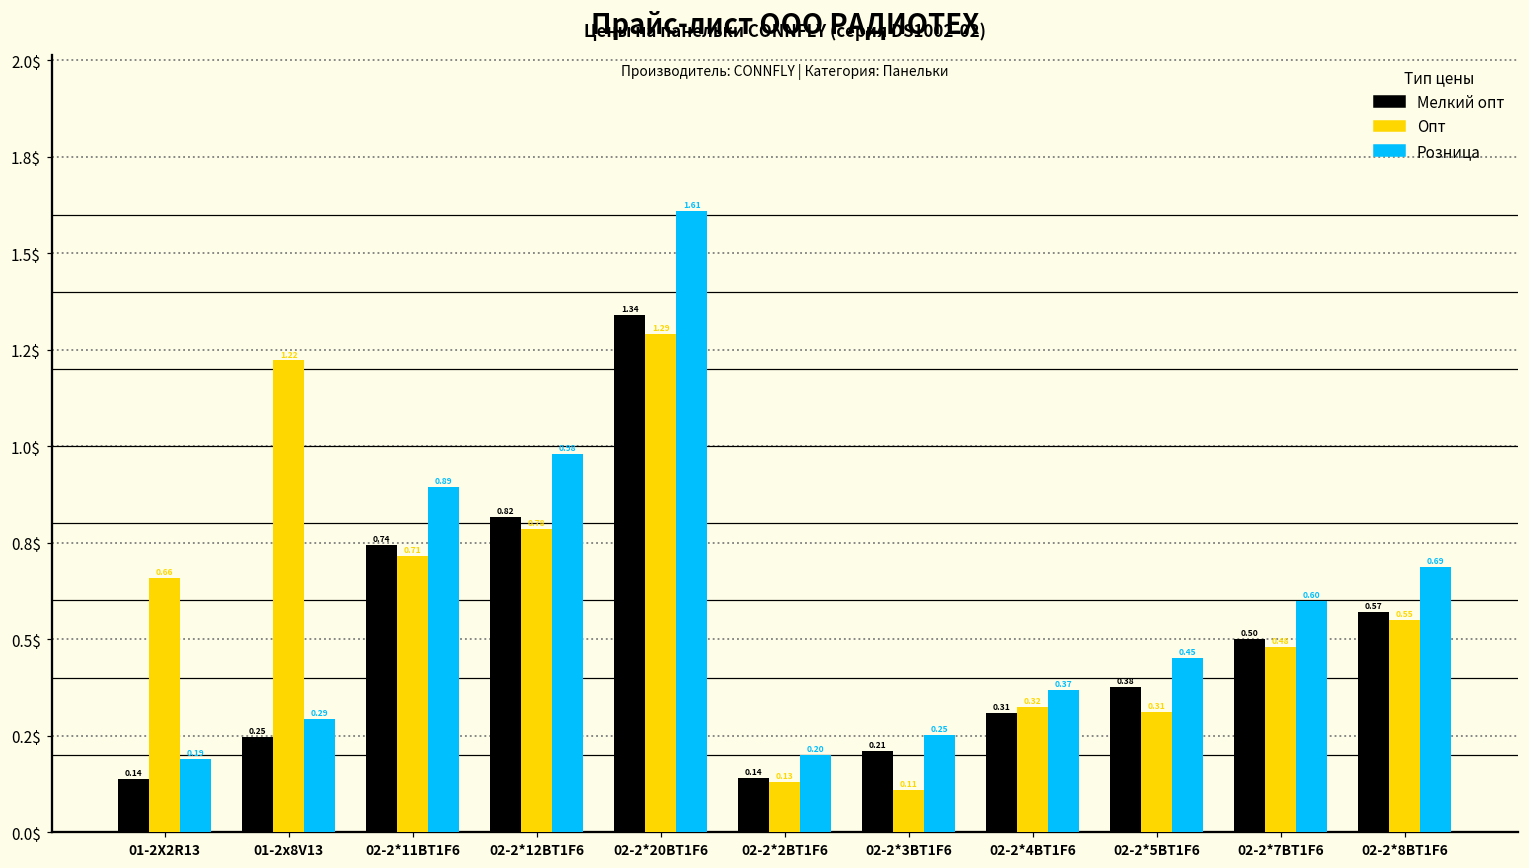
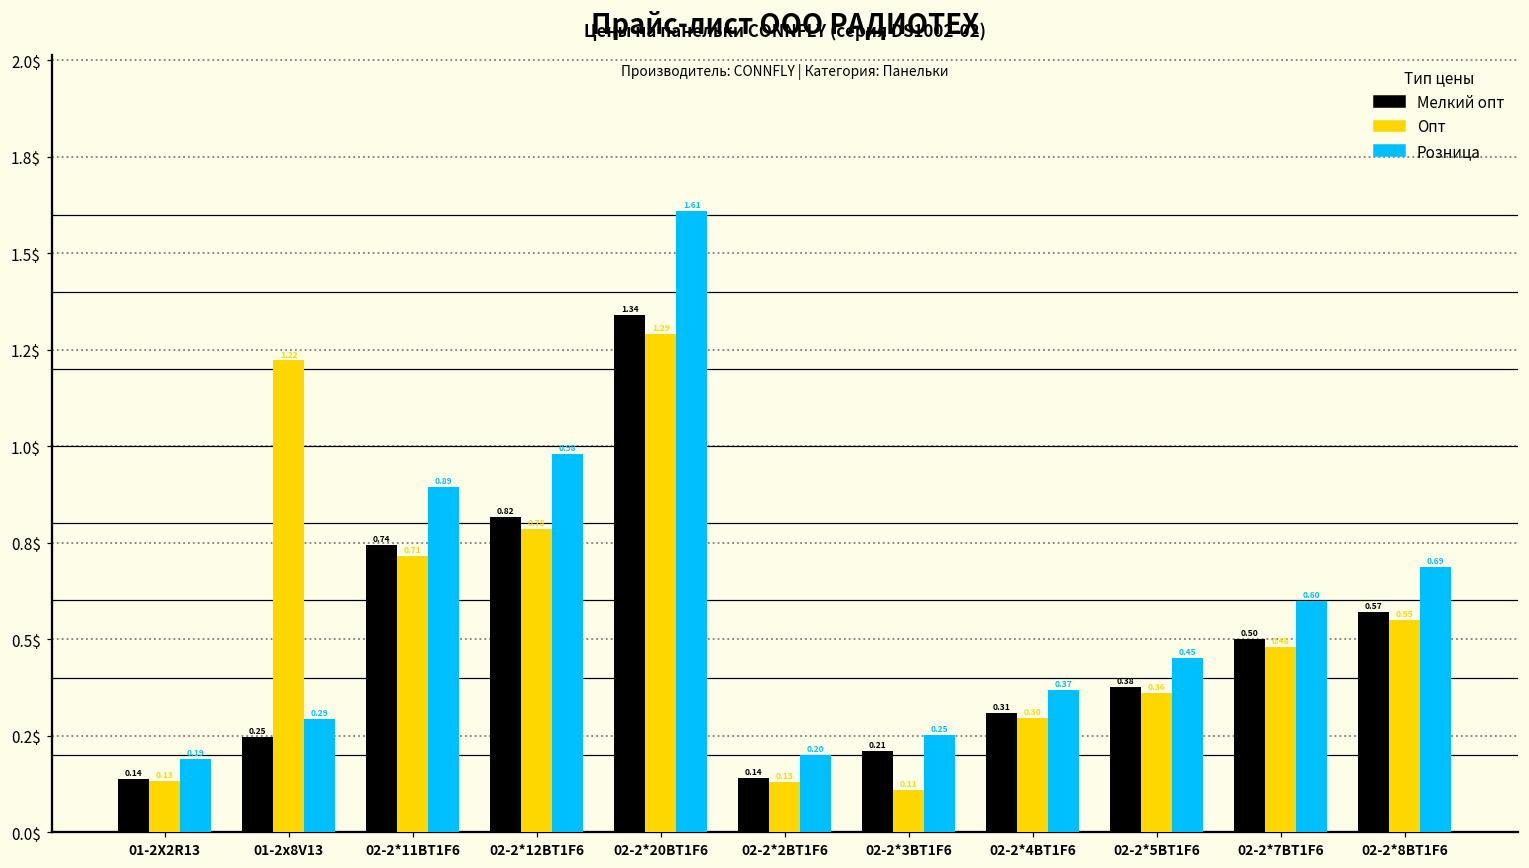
Опт, 01-2X2R13: 0.66 -> 0.13
Опт, 02-2*4BT1F6: 0.32 -> 0.30
Опт, 02-2*5BT1F6: 0.31 -> 0.36
